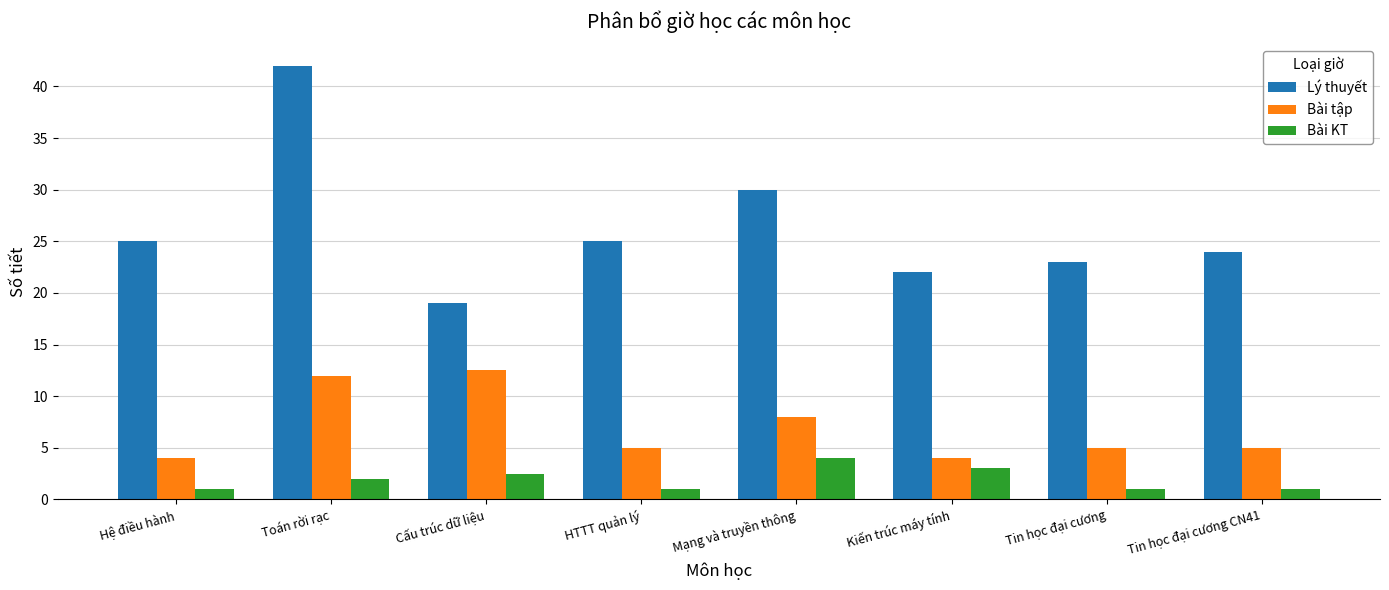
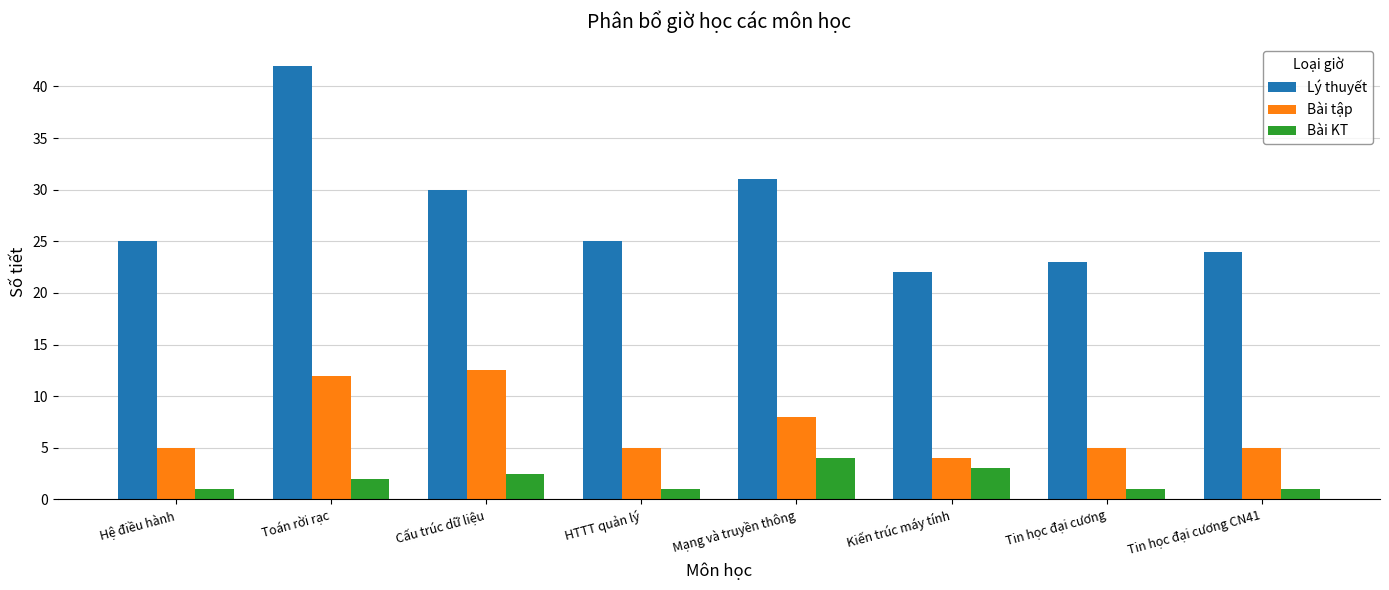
Bài tập, Hệ điều hành: 4 -> 5
Lý thuyết, Cấu trúc dữ liệu: 19 -> 30
Lý thuyết, Mạng và truyền thông: 30 -> 31
